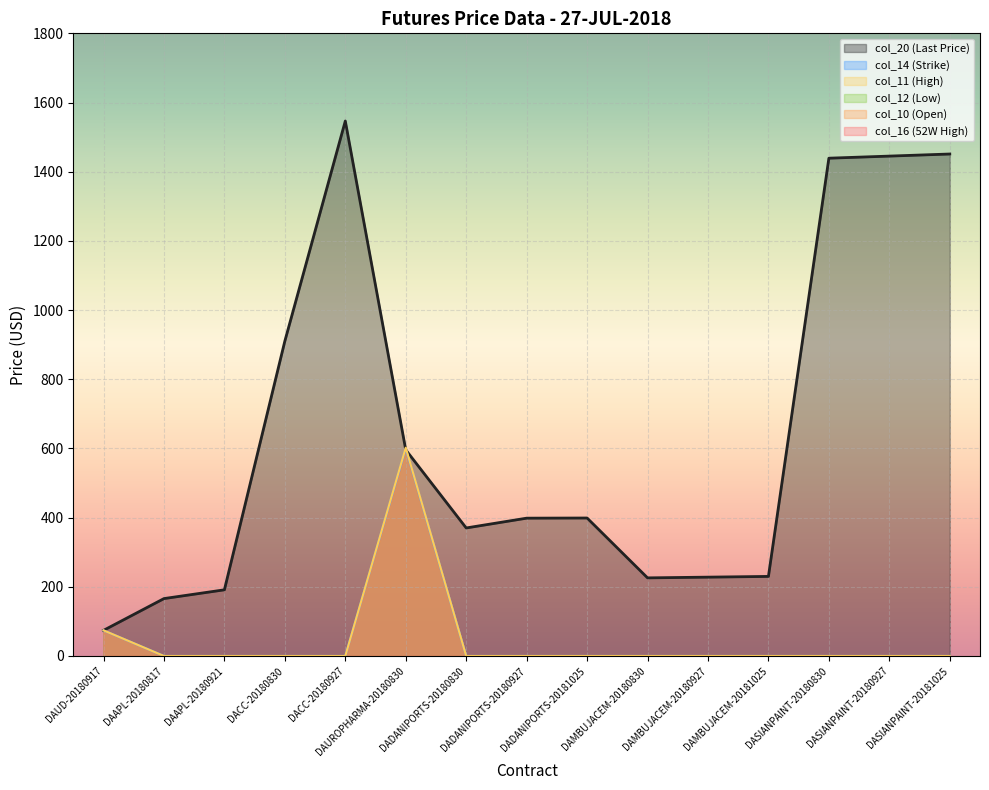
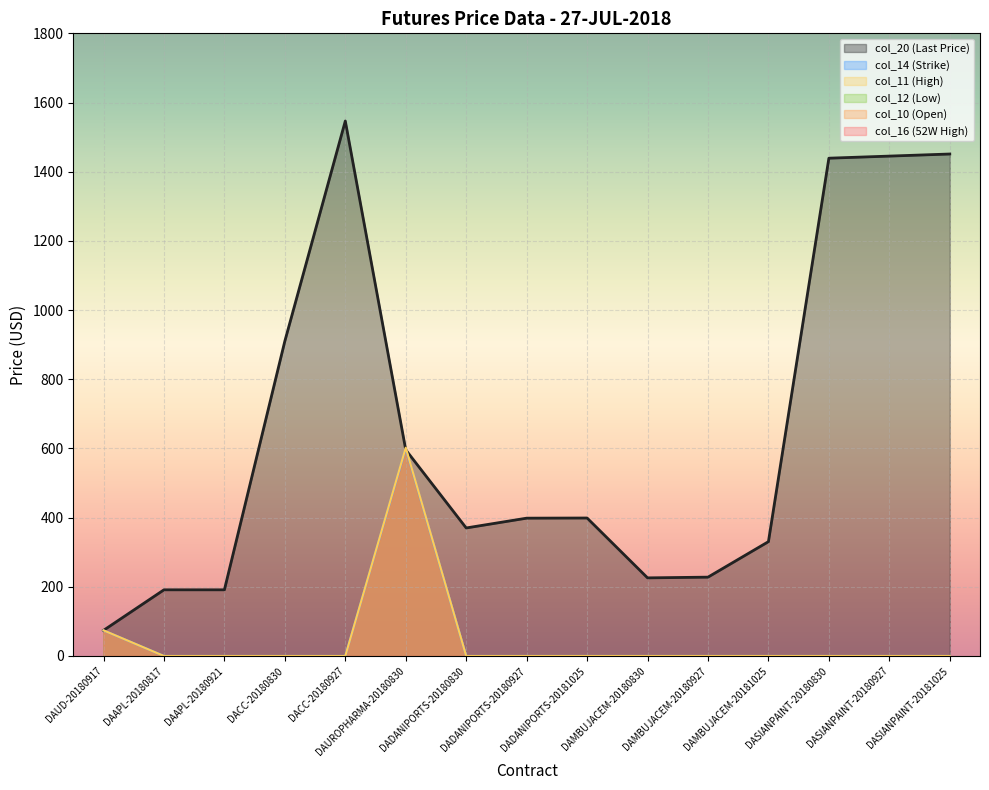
col_20 (Last Price), DAAPL-20180817: 170 -> 190
col_20 (Last Price), DAMBUJACEM-20181025: 230 -> 330
